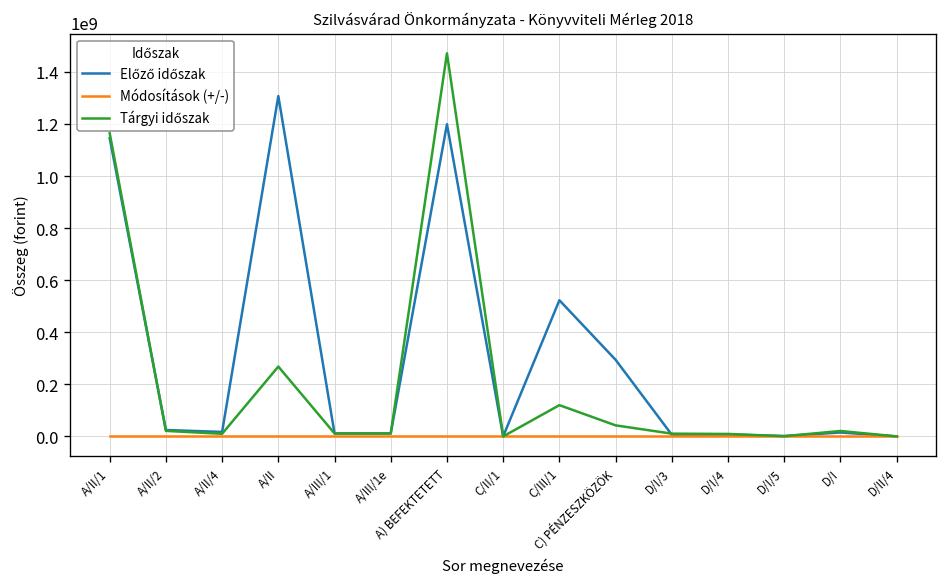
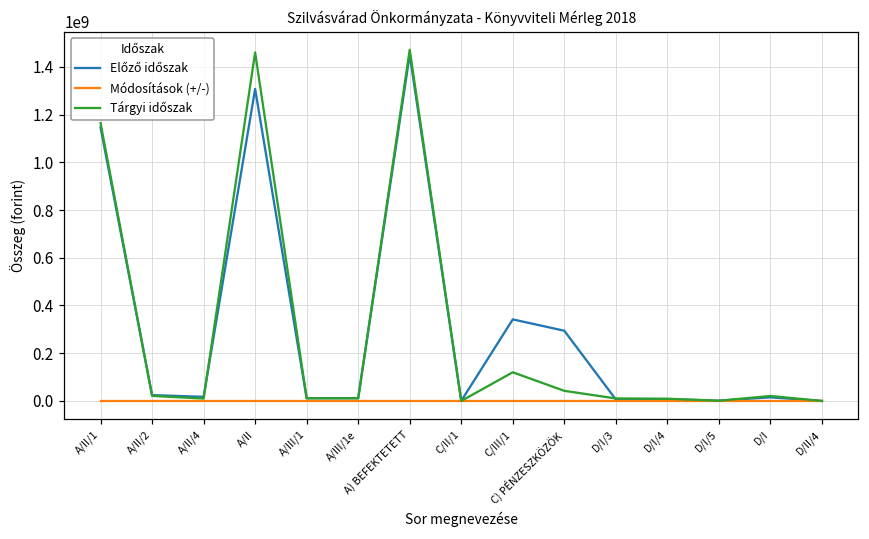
Tárgyi időszak, A/II: 270000000 -> 1460000000
Előző időszak, A) BEFEKTETETT: 1200000000 -> 1450000000
Előző időszak, C/III/1: 520000000 -> 340000000
